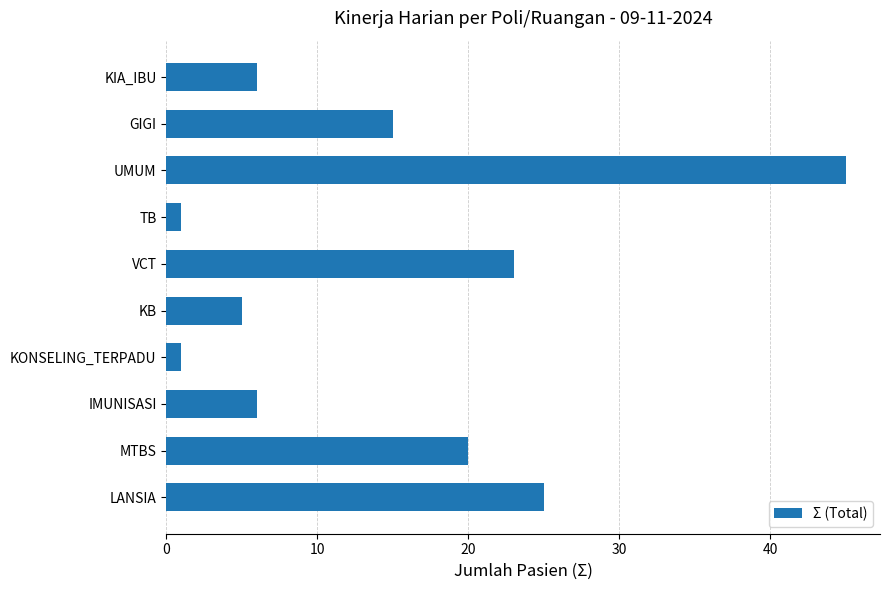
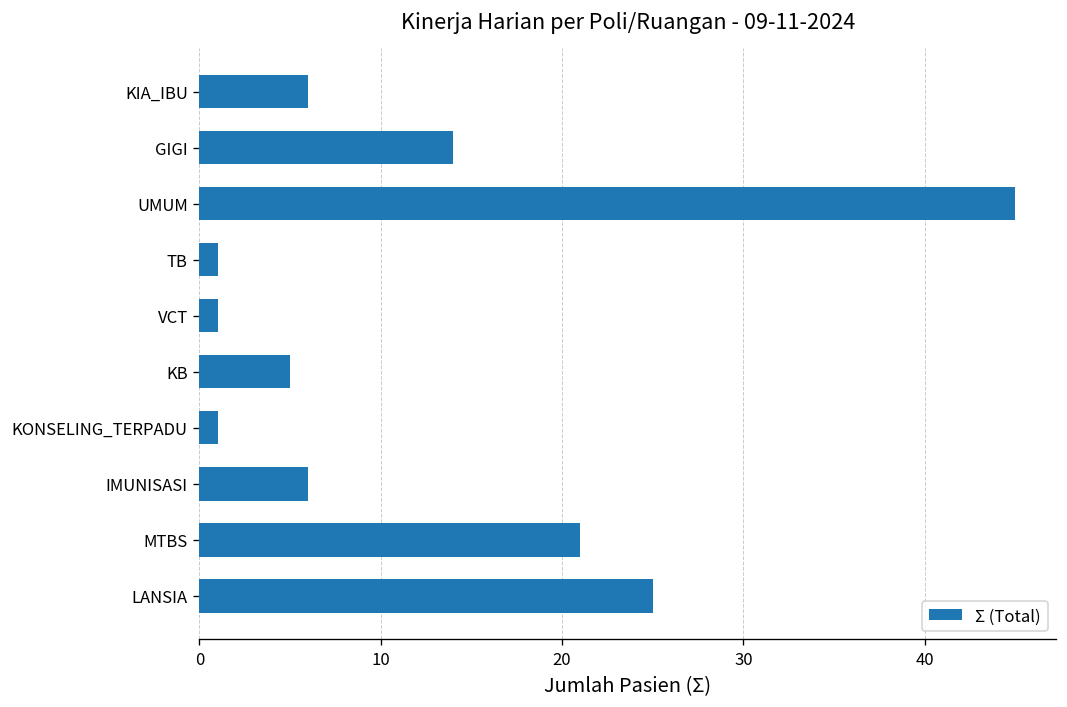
GIGI: 15 -> 14
VCT: 23 -> 1
MTBS: 20 -> 21
